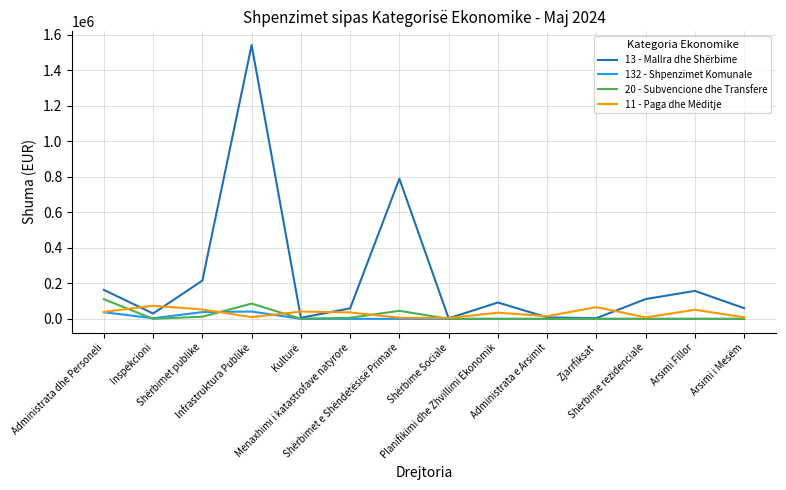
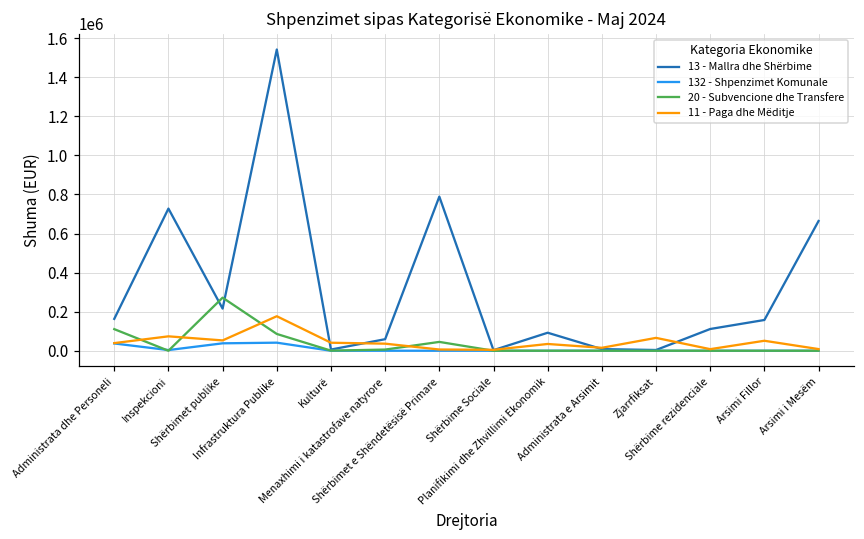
13 - Mallra dhe Shërbime, Inspekcioni: 30000 -> 730000
20 - Subvencione dhe Transfere, Shërbimet publike: 10000 -> 270000
11 - Paga dhe Mëditje, Infrastruktura Publike: 10000 -> 180000
13 - Mallra dhe Shërbime, Arsimi i Mesëm: 60000 -> 660000
